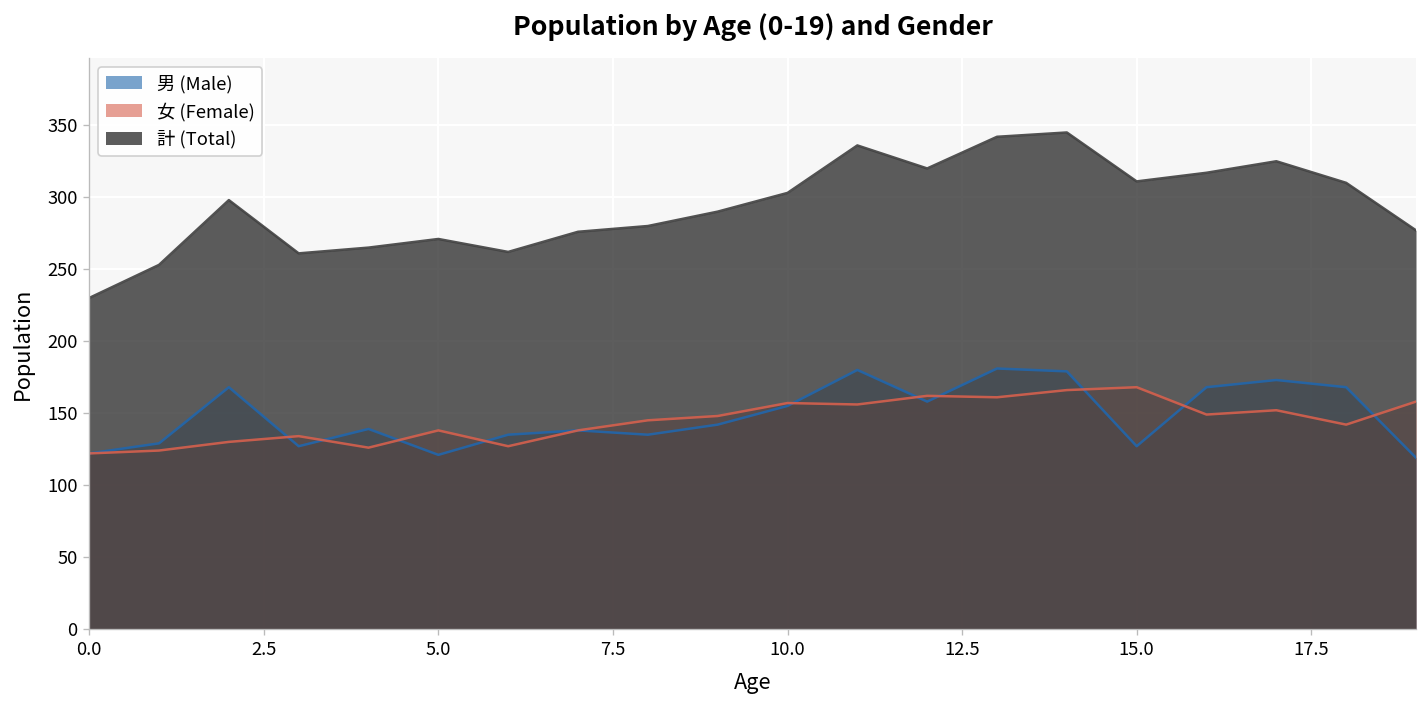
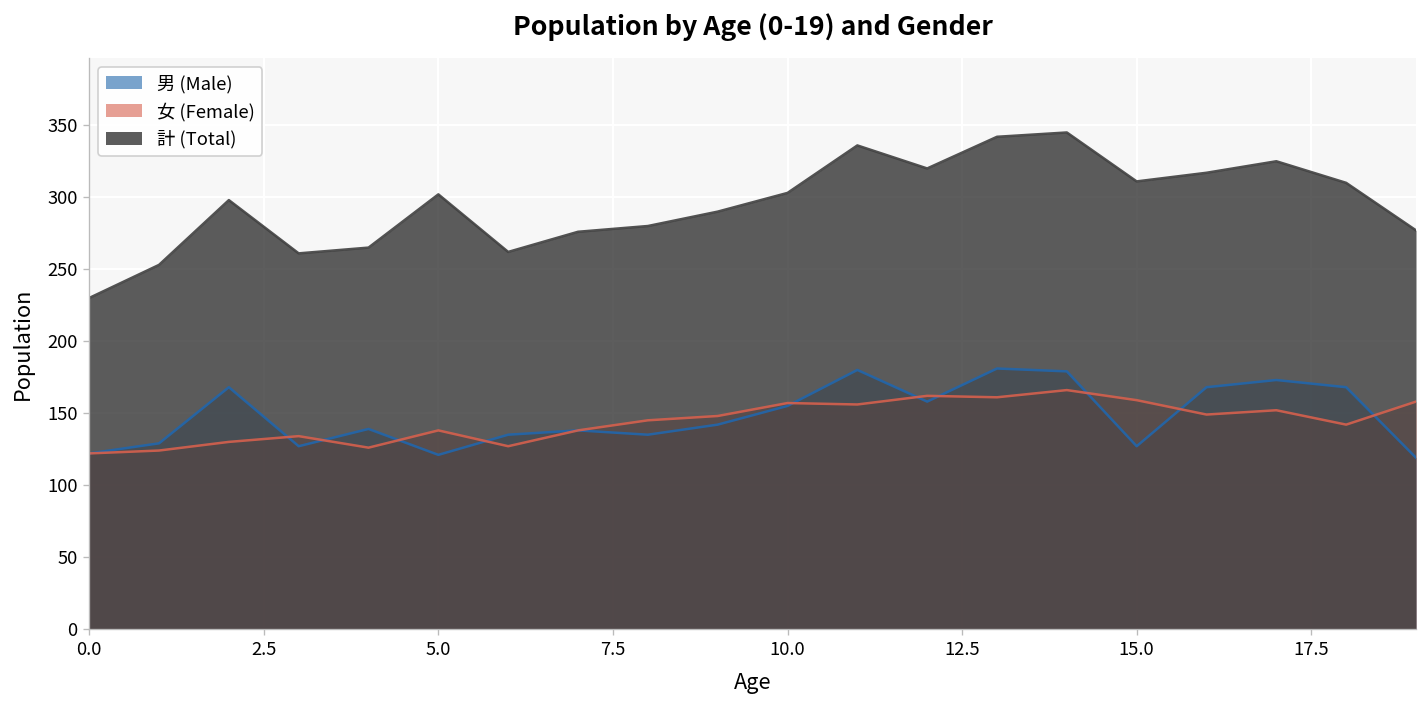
計 (Total), 5.0: 271 -> 302
女 (Female), 15.0: 168 -> 159
